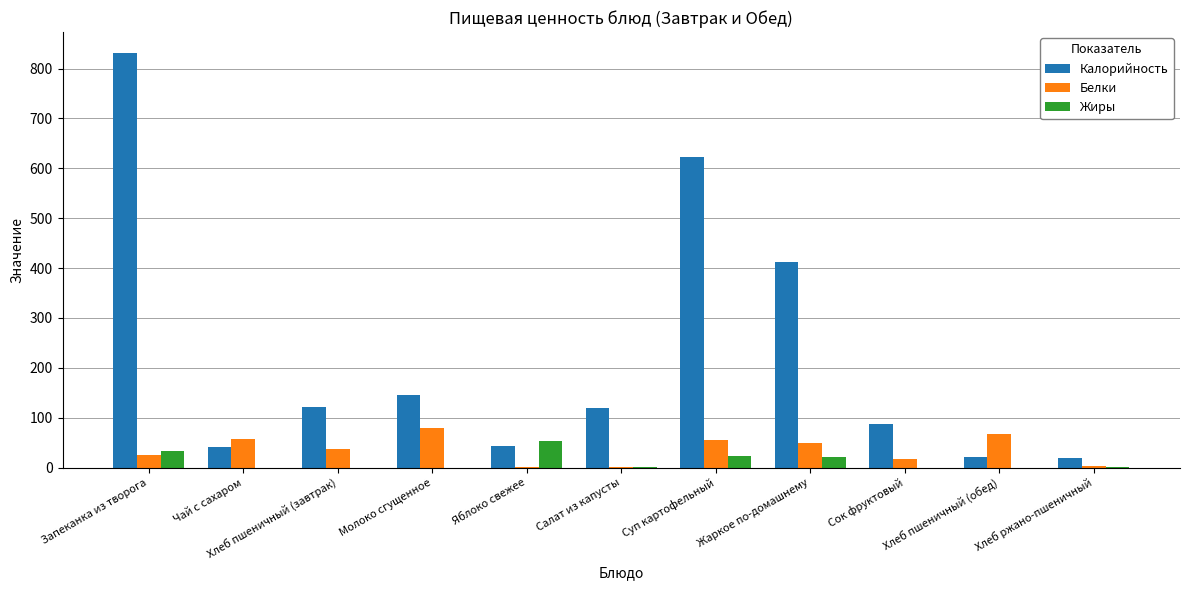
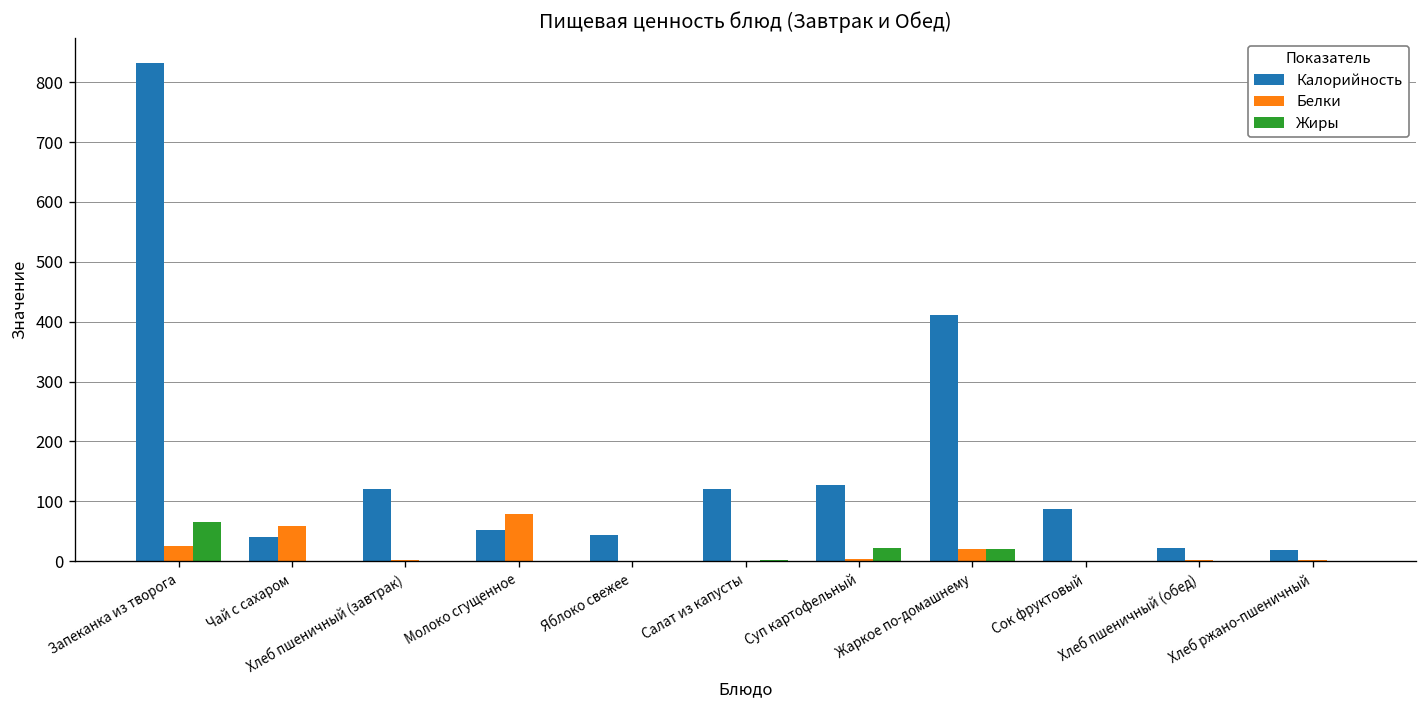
Жиры, Запеканка из творога: 30 -> 70
Белки, Хлеб пшеничный (завтрак): 40 -> 0
Калорийность, Молоко сгущенное: 150 -> 50
Жиры, Яблоко свежее: 50 -> 0
Калорийность, Суп картофельный: 620 -> 130
Белки, Суп картофельный: 50 -> 0
Белки, Жаркое по-домашнему: 50 -> 20
Белки, Сок фруктовый: 20 -> 0
Белки, Хлеб пшеничный (обед): 70 -> 0
